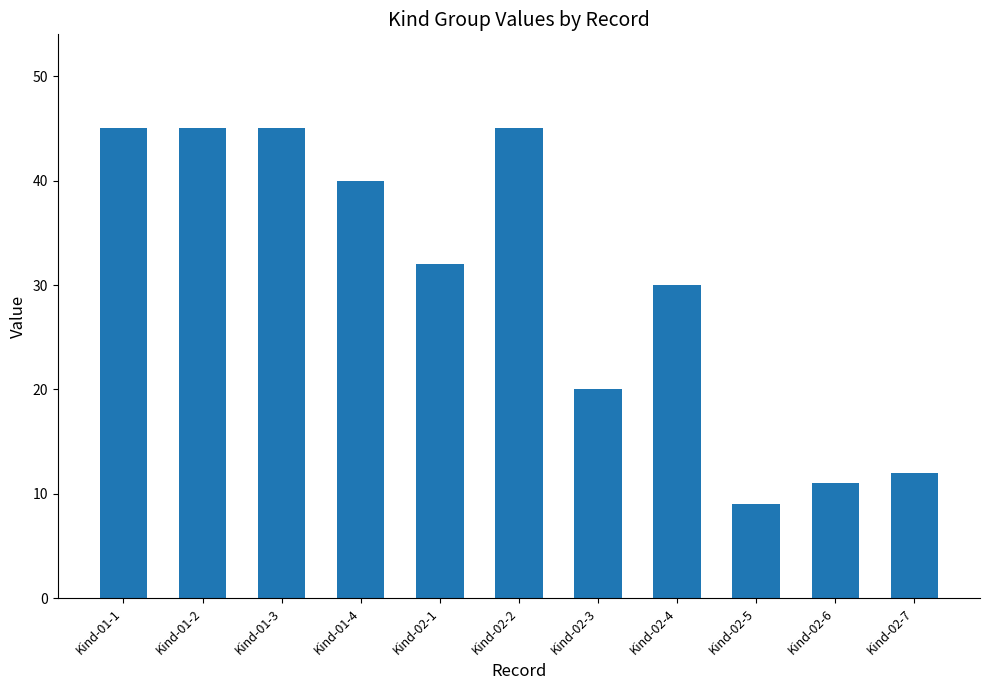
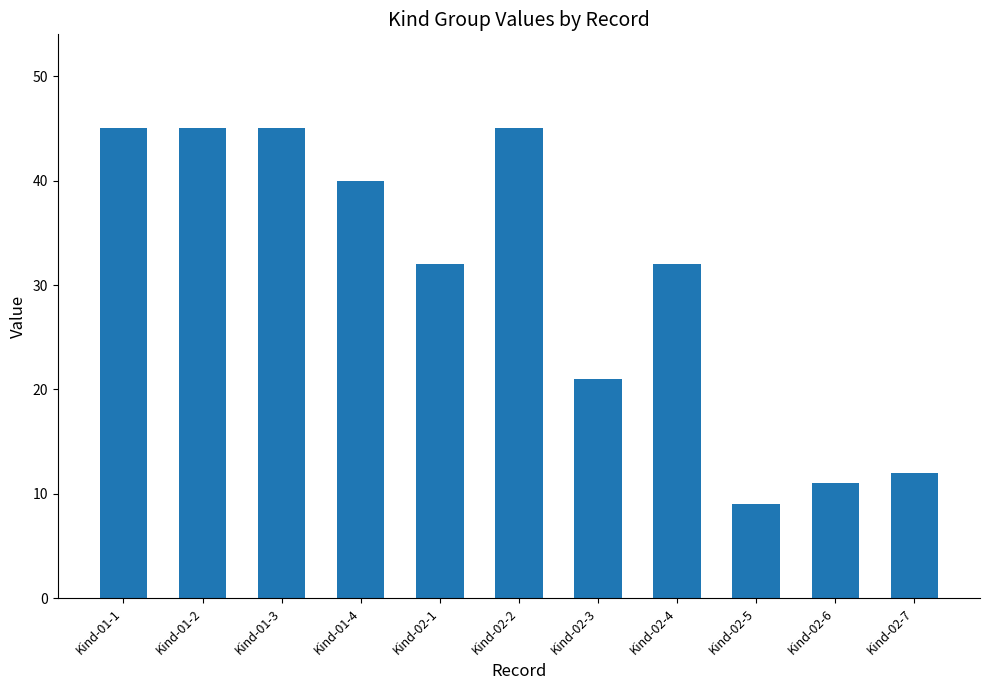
Kind-02-3: 20 -> 21
Kind-02-4: 30 -> 32
